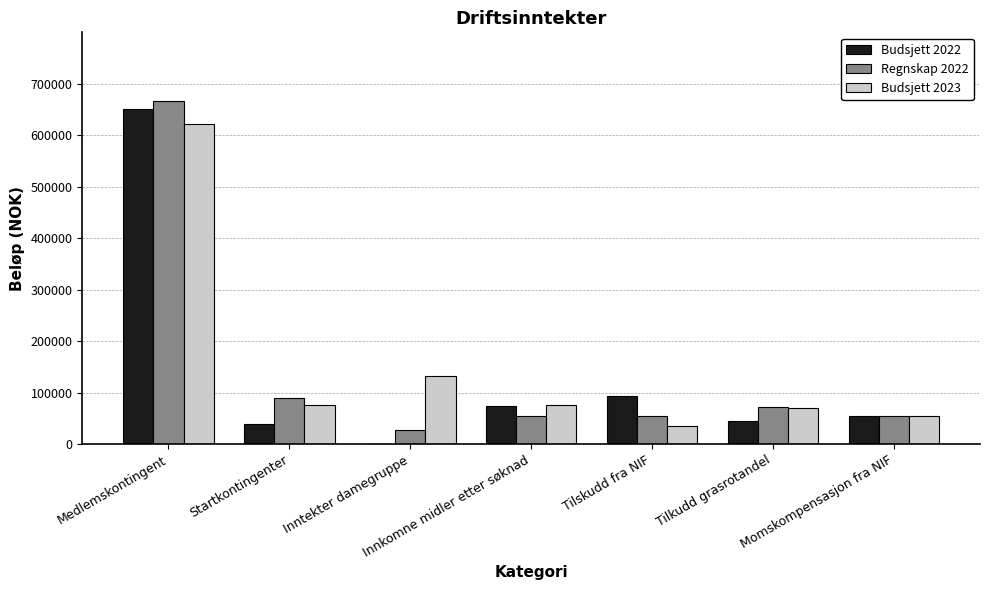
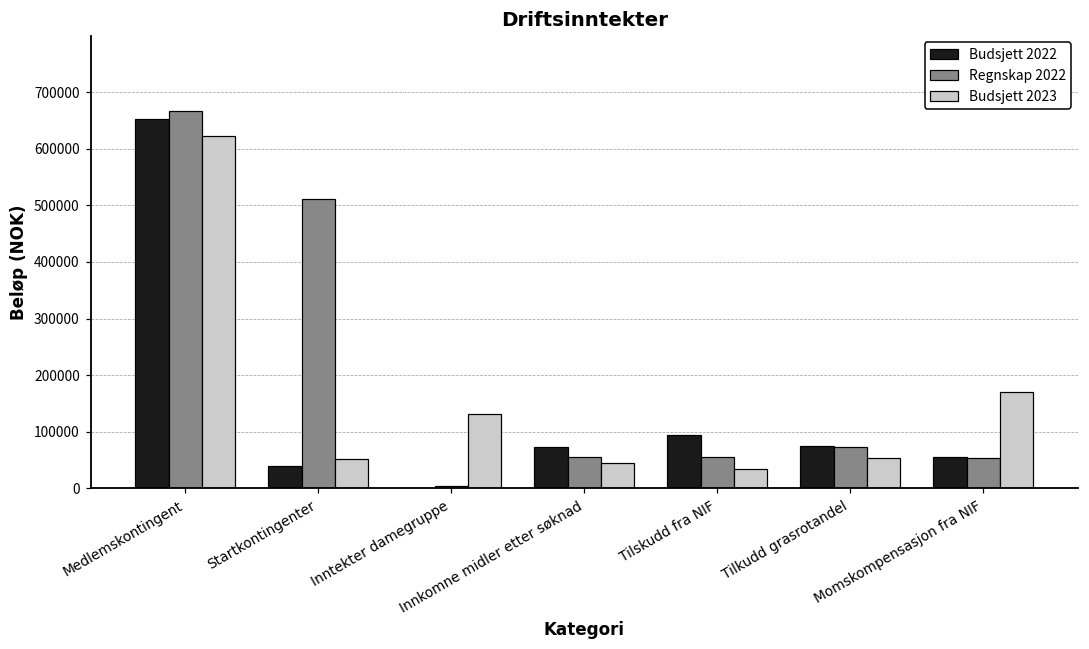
Regnskap 2022, Startkontingenter: 90000 -> 510000
Budsjett 2023, Startkontingenter: 80000 -> 50000
Regnskap 2022, Inntekter damegruppe: 30000 -> 0
Budsjett 2023, Innkomne midler etter søknad: 80000 -> 50000
Budsjett 2022, Tilkudd grasrotandel: 40000 -> 80000
Budsjett 2023, Tilkudd grasrotandel: 70000 -> 50000
Budsjett 2023, Momskompensasjon fra NIF: 50000 -> 170000
